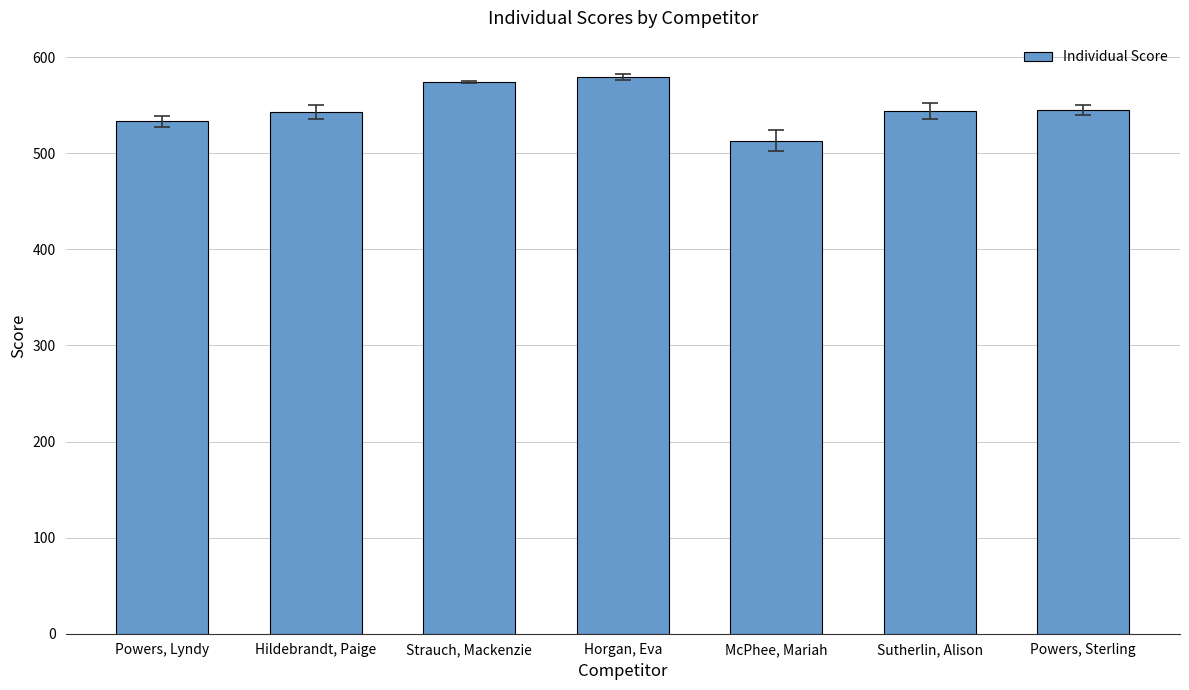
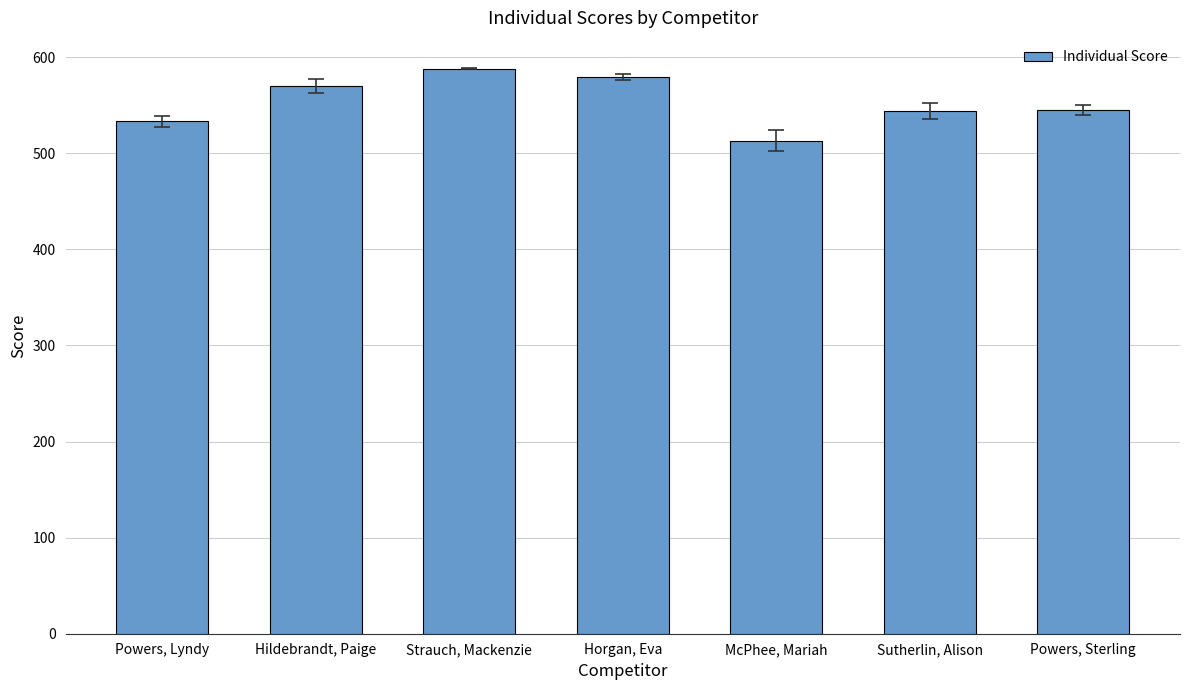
Individual Score, Hildebrandt, Paige: 540 -> 570
Individual Score, Strauch, Mackenzie: 570 -> 590
